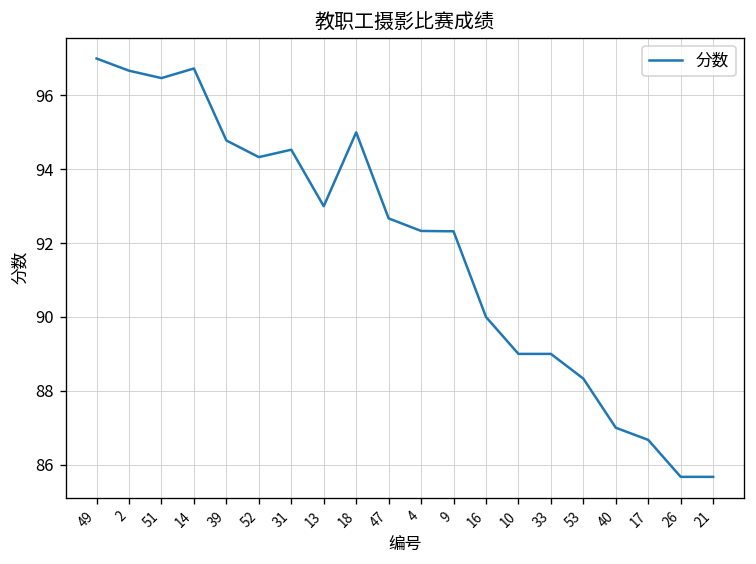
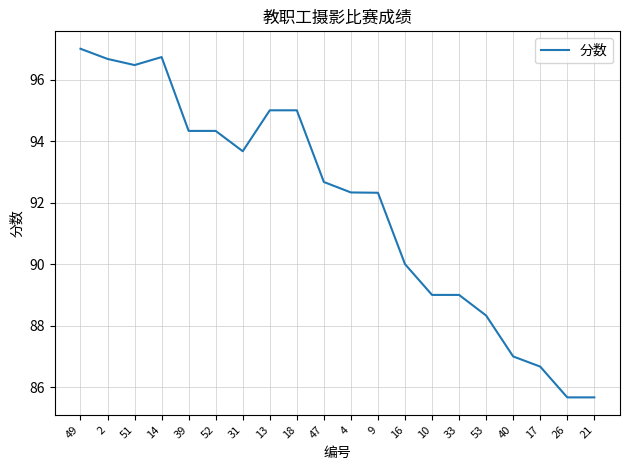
39: 94.8 -> 94.3
31: 94.5 -> 93.7
13: 93 -> 95
